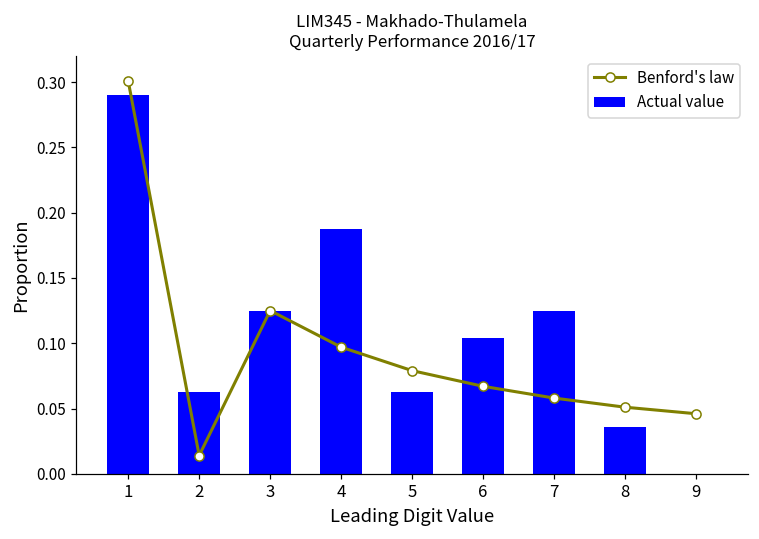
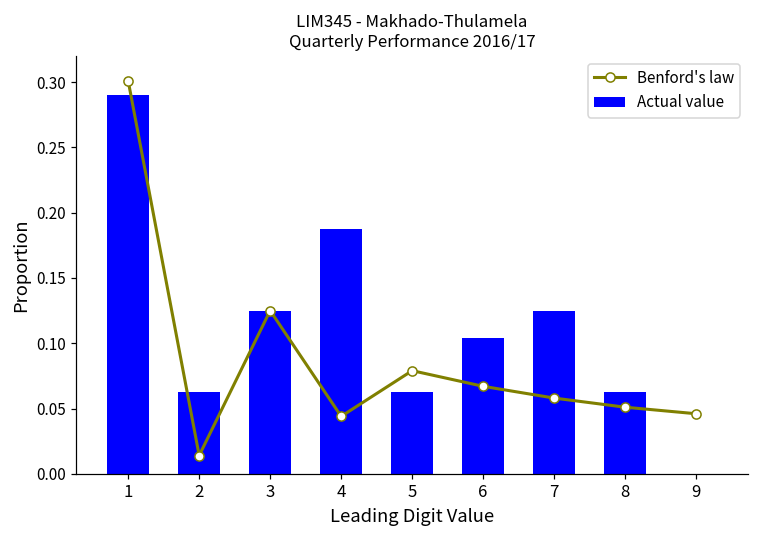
Benford's law, 4: 0.097 -> 0.044
Actual value, 8: 0.036 -> 0.063
